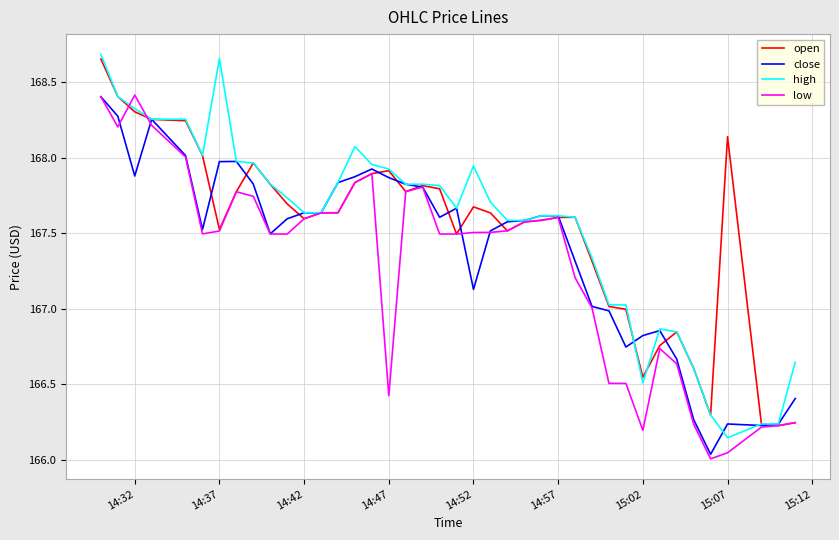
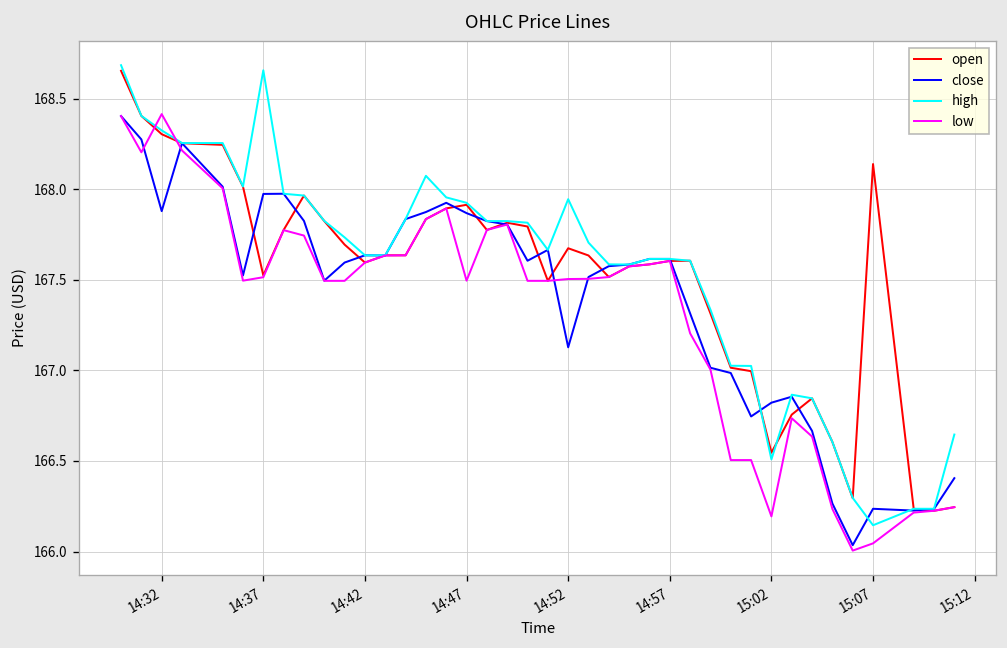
low, 14:47: 166.42 -> 167.50
